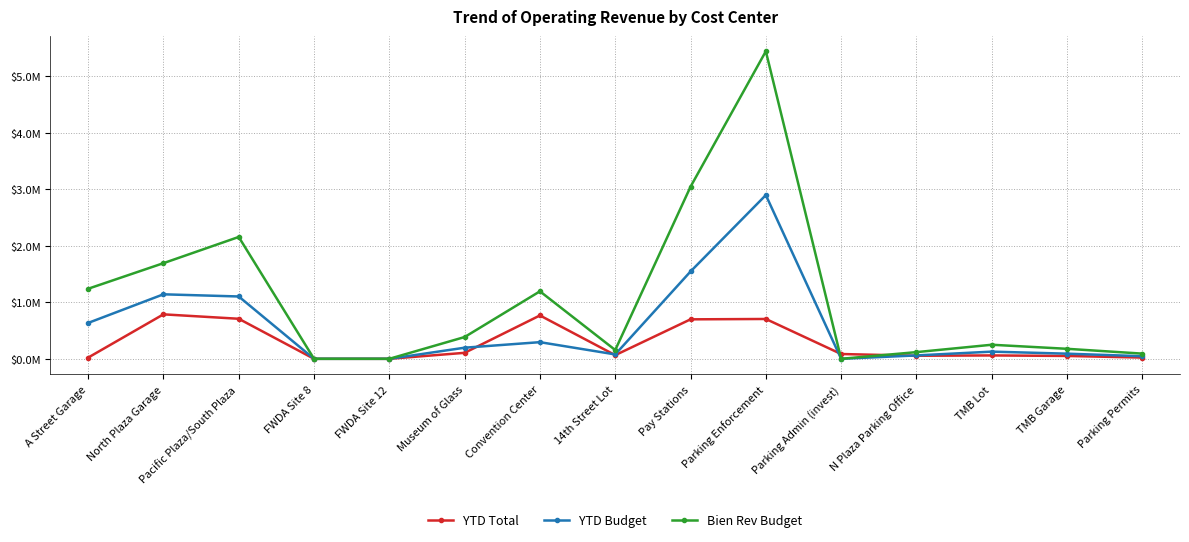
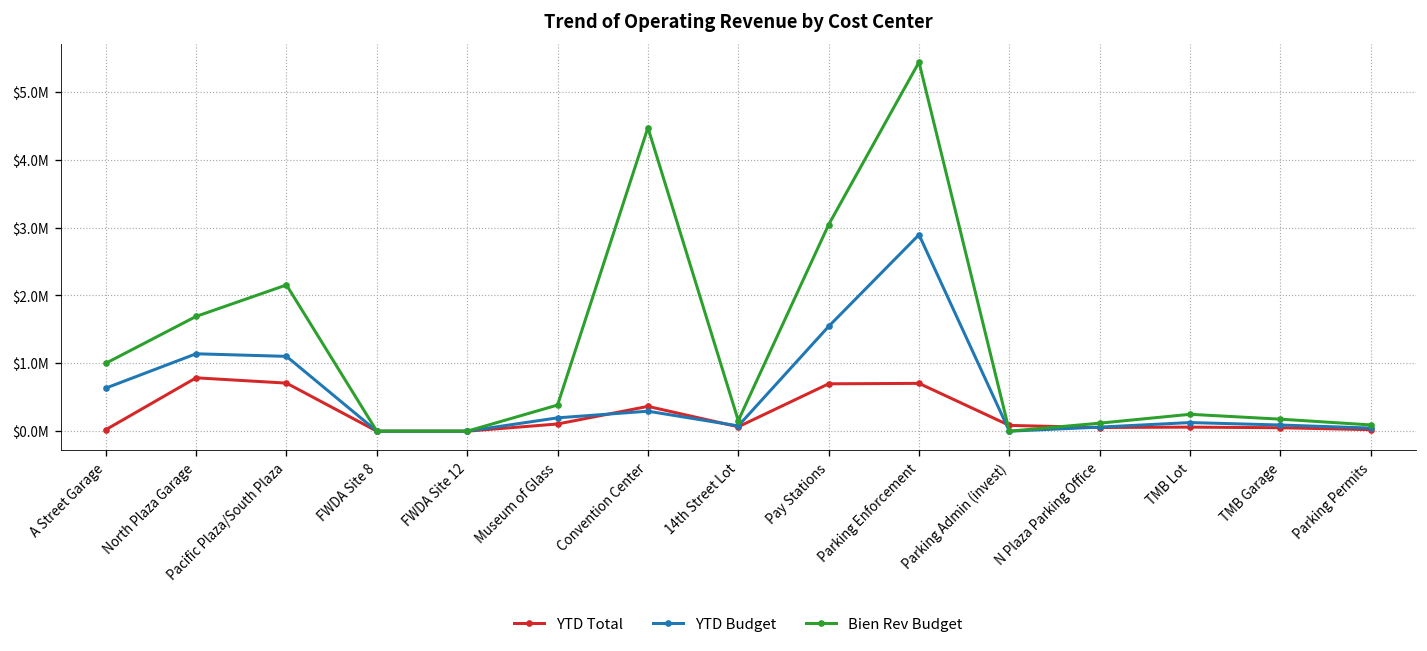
Bien Rev Budget, A Street Garage: $1200000 -> $1000000
YTD Total, Convention Center: $800000 -> $400000
Bien Rev Budget, Convention Center: $1200000 -> $4500000
